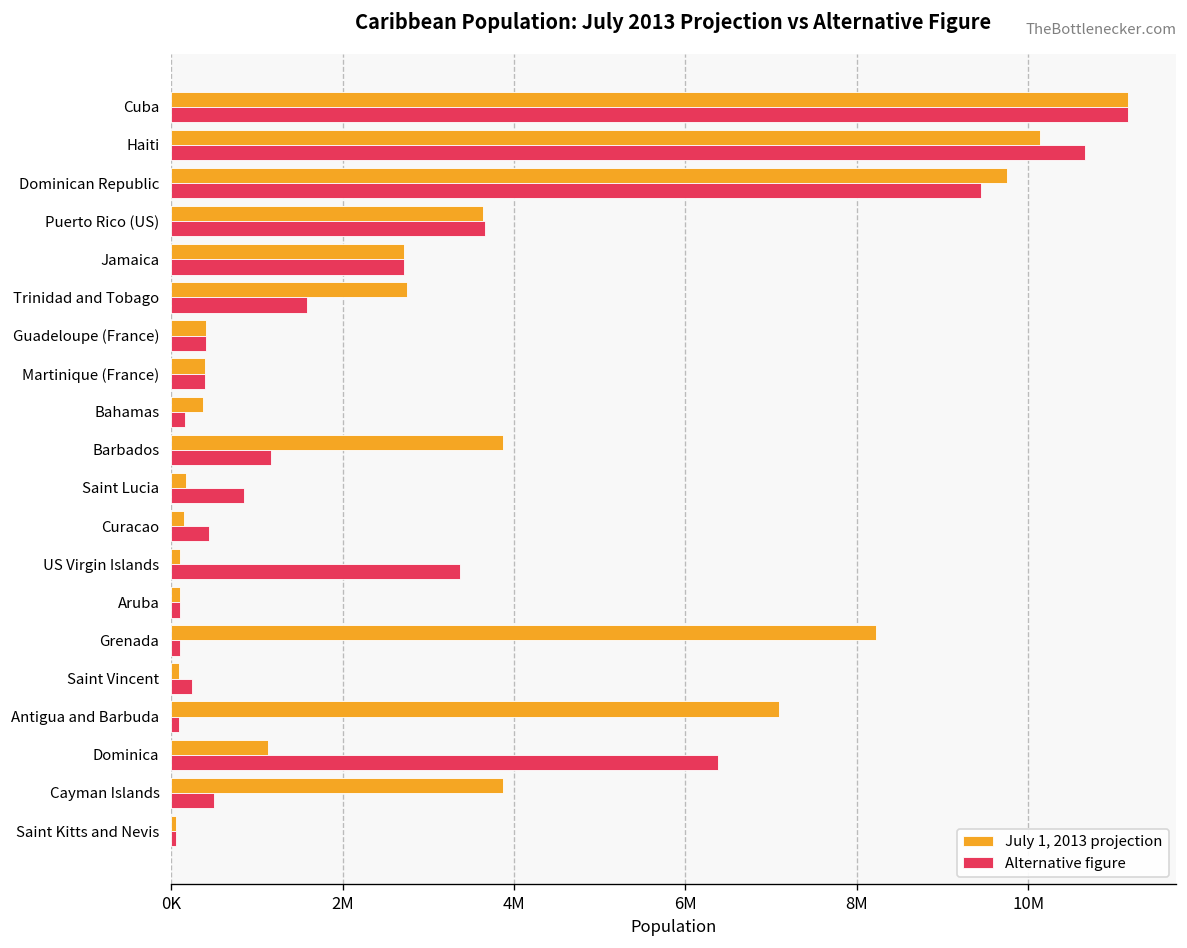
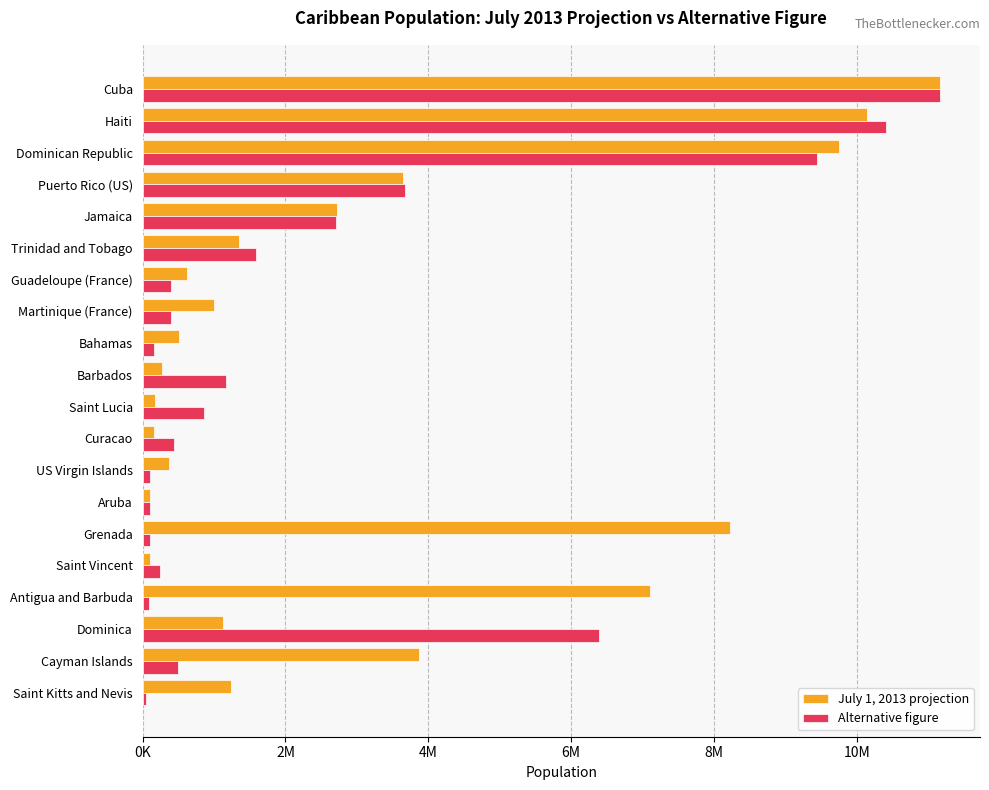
Alternative figure, Haiti: 10700000 -> 10400000
July 1, 2013 projection, Trinidad and Tobago: 2700000 -> 1300000
July 1, 2013 projection, Guadeloupe (France): 400000 -> 600000
July 1, 2013 projection, Martinique (France): 400000 -> 1000000
July 1, 2013 projection, Bahamas: 400000 -> 500000
July 1, 2013 projection, Barbados: 3900000 -> 300000
July 1, 2013 projection, US Virgin Islands: 100000 -> 400000
Alternative figure, US Virgin Islands: 3400000 -> 100000
July 1, 2013 projection, Saint Kitts and Nevis: 100000 -> 1200000
